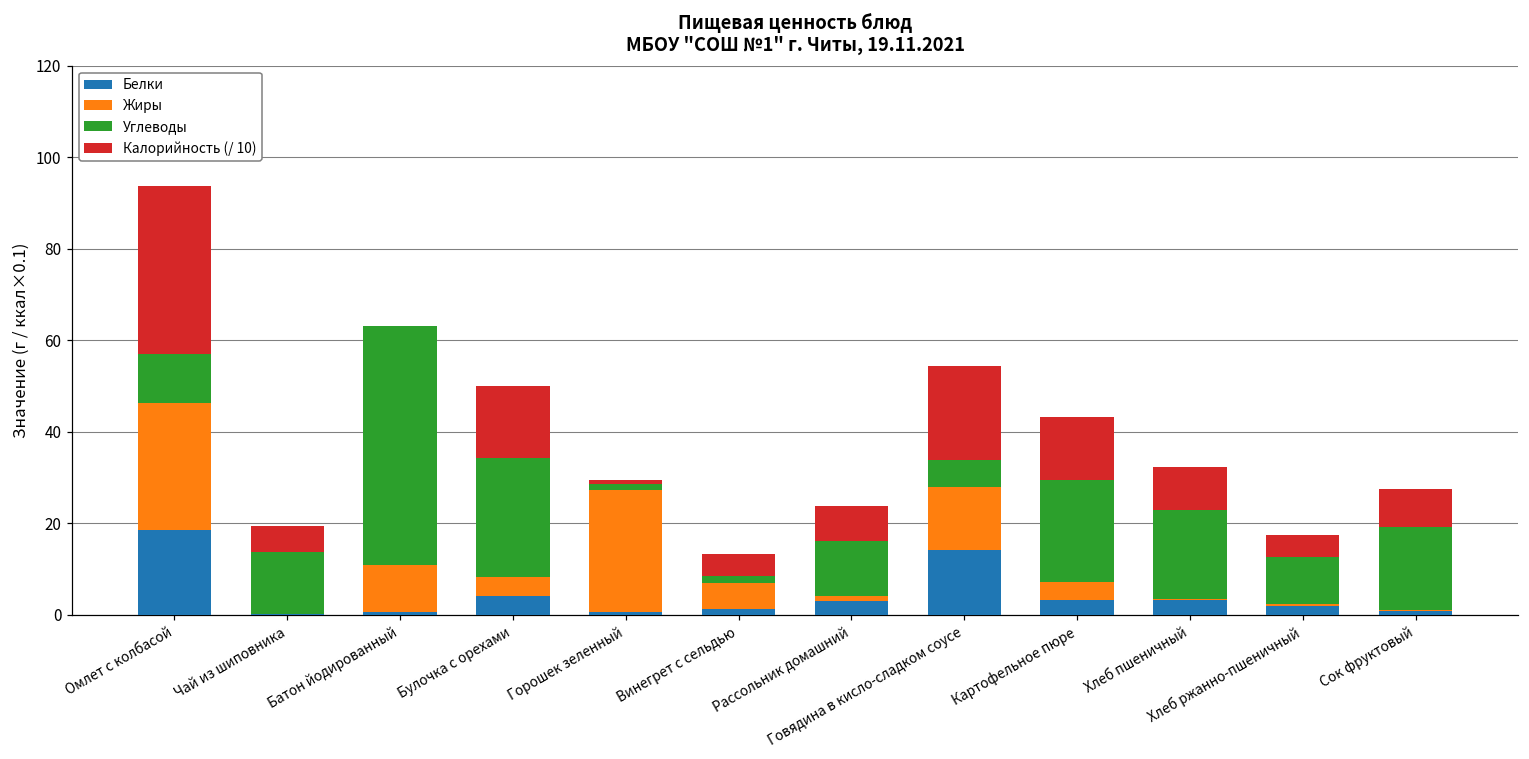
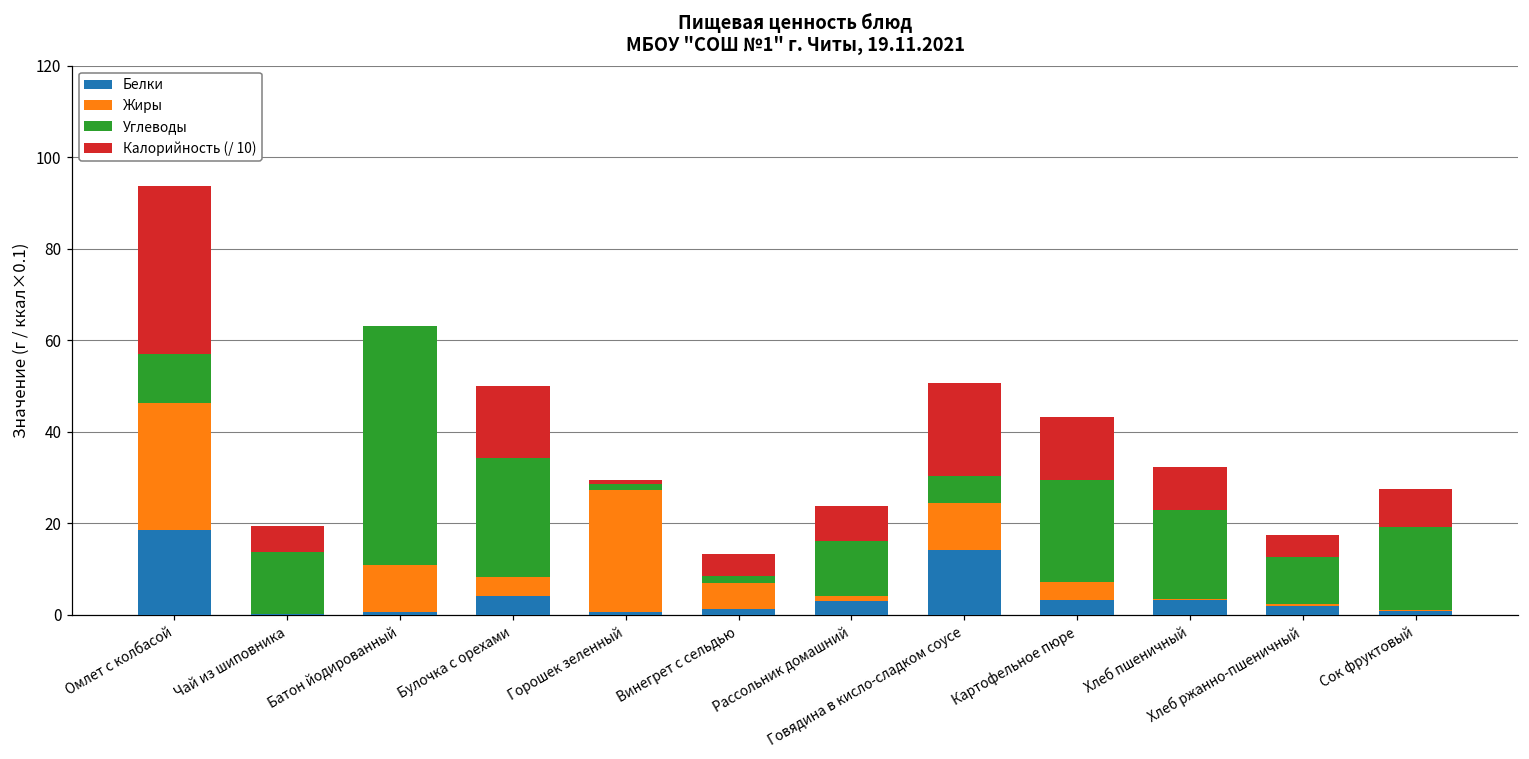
Жиры, Говядина в кисло-сладком соусе: 14 -> 10
